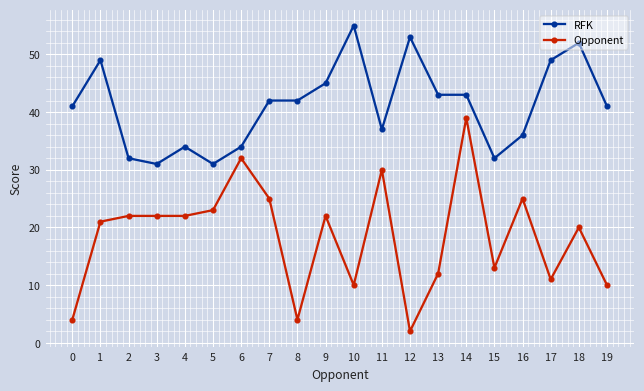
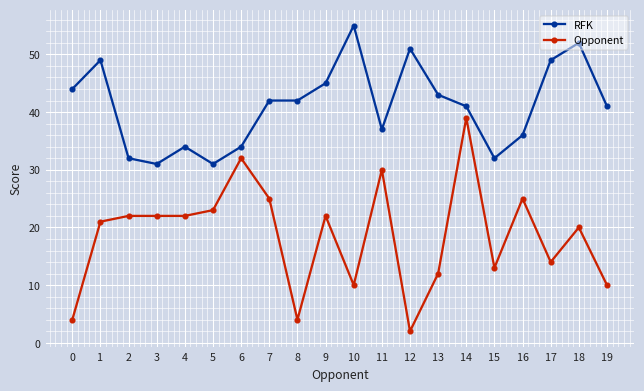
RFK, 0: 41 -> 44
RFK, 12: 53 -> 51
RFK, 14: 43 -> 41
Opponent, 17: 11 -> 14
